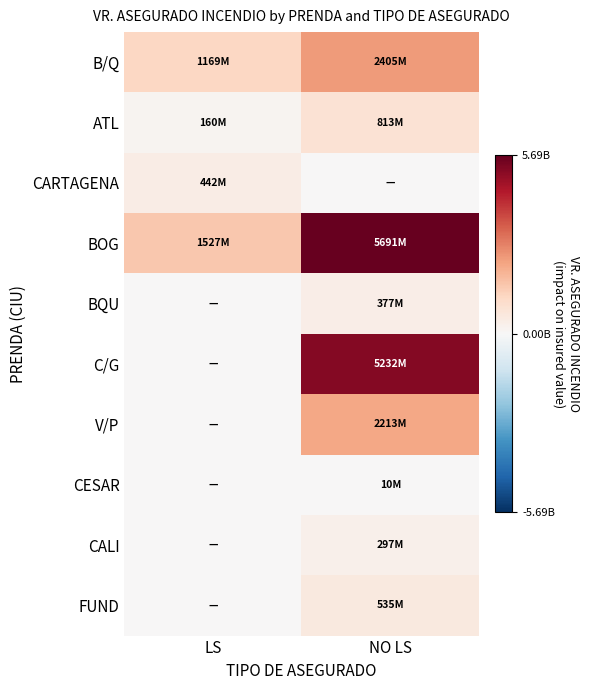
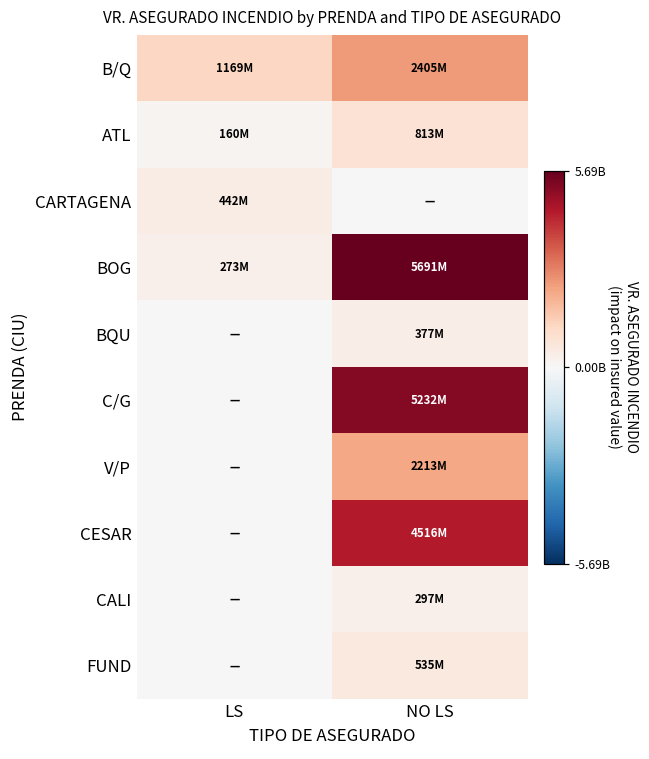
BOG, LS: 1527M -> 273M
CESAR, NO LS: 10M -> 4516M
